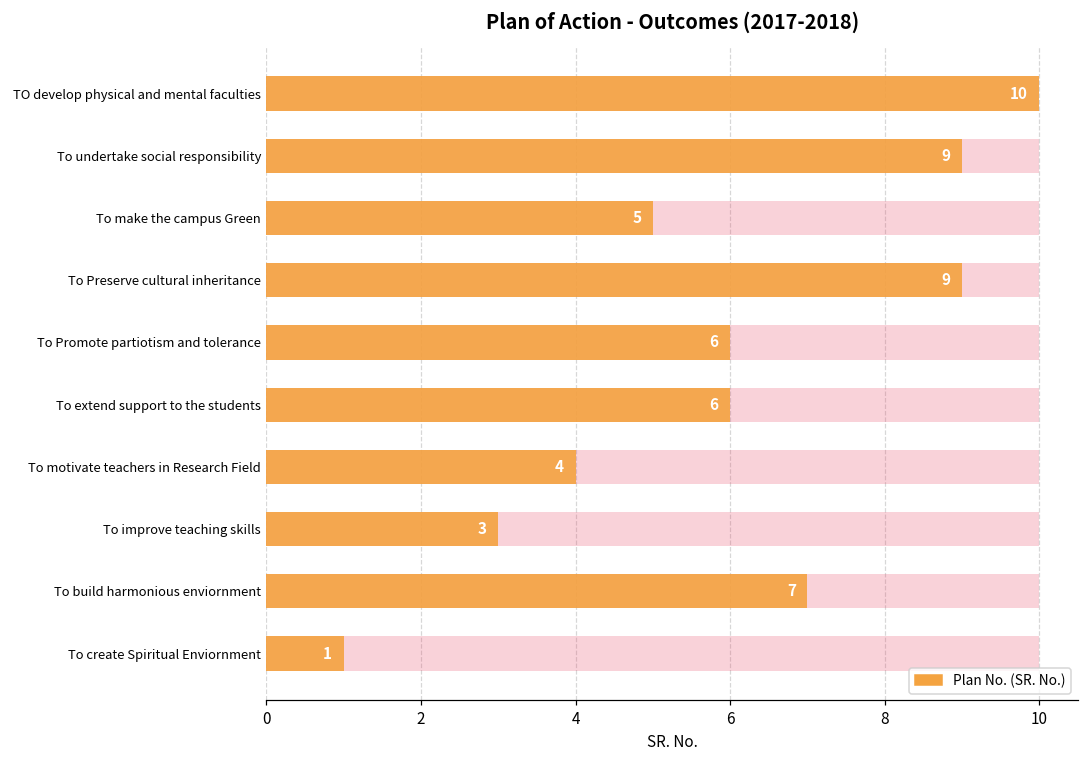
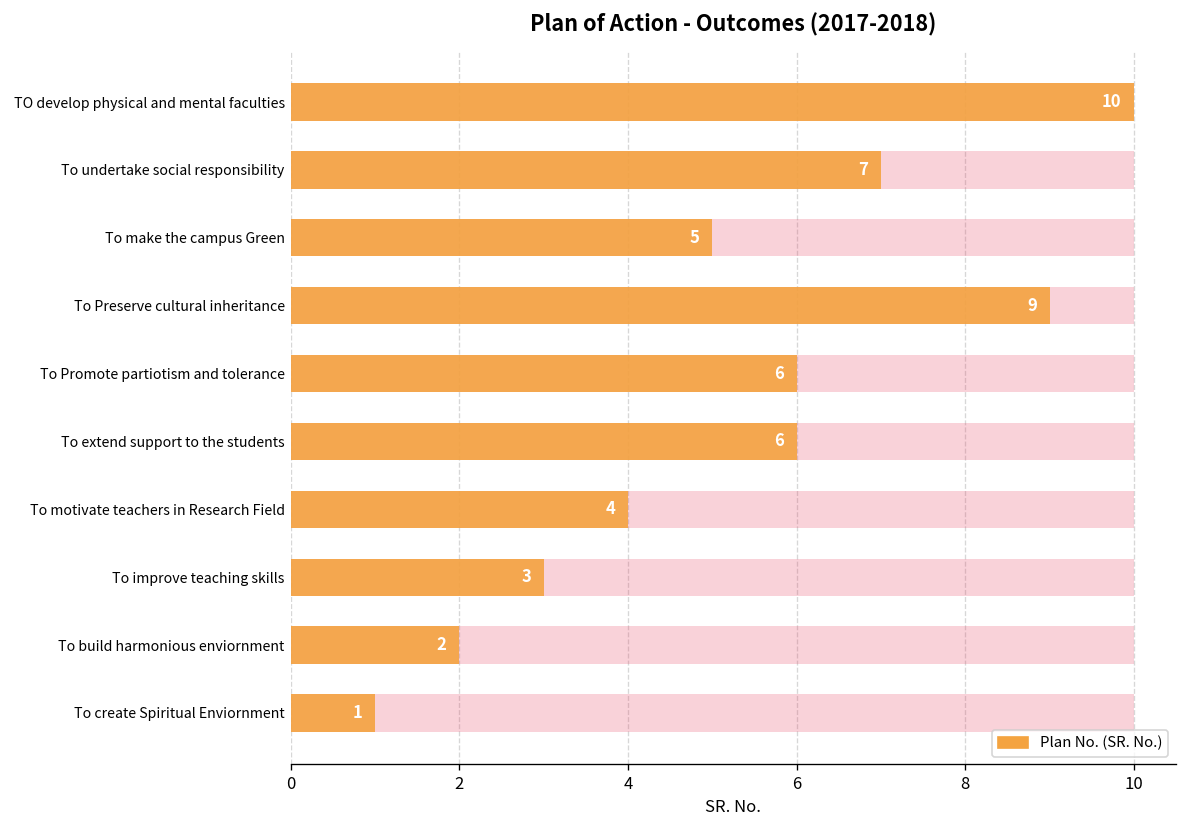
Plan No. (SR. No.), To undertake social responsibility: 9 -> 7
Plan No. (SR. No.), To build harmonious enviornment: 7 -> 2
